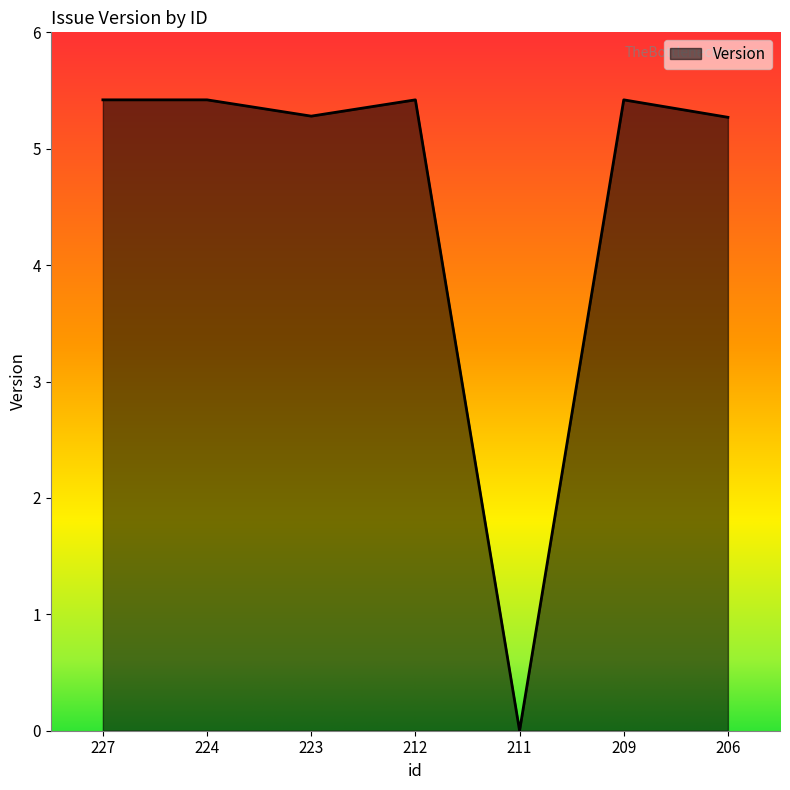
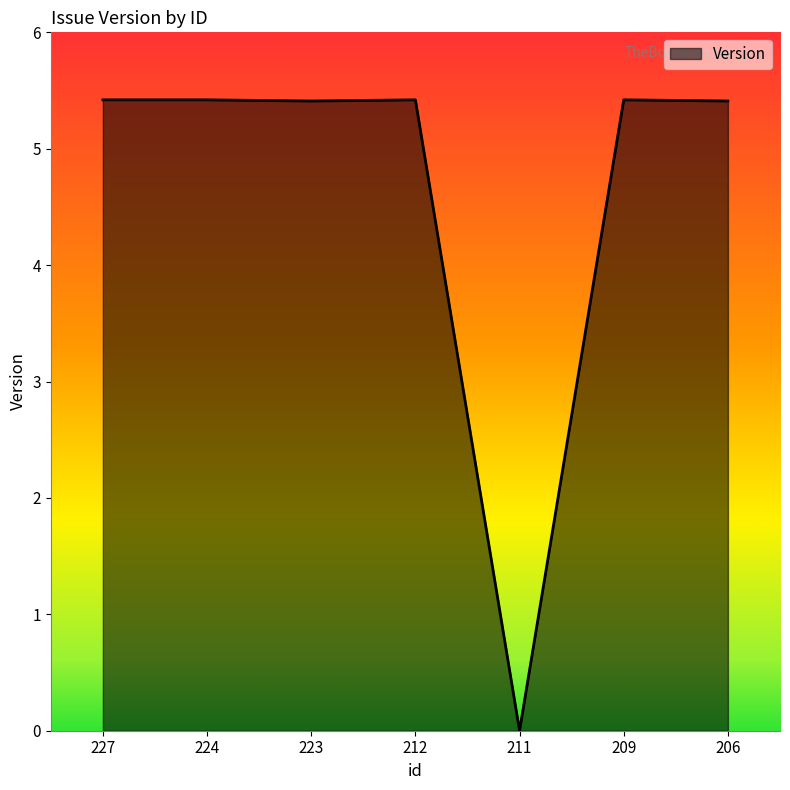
223: 5.28 -> 5.41
206: 5.27 -> 5.41
